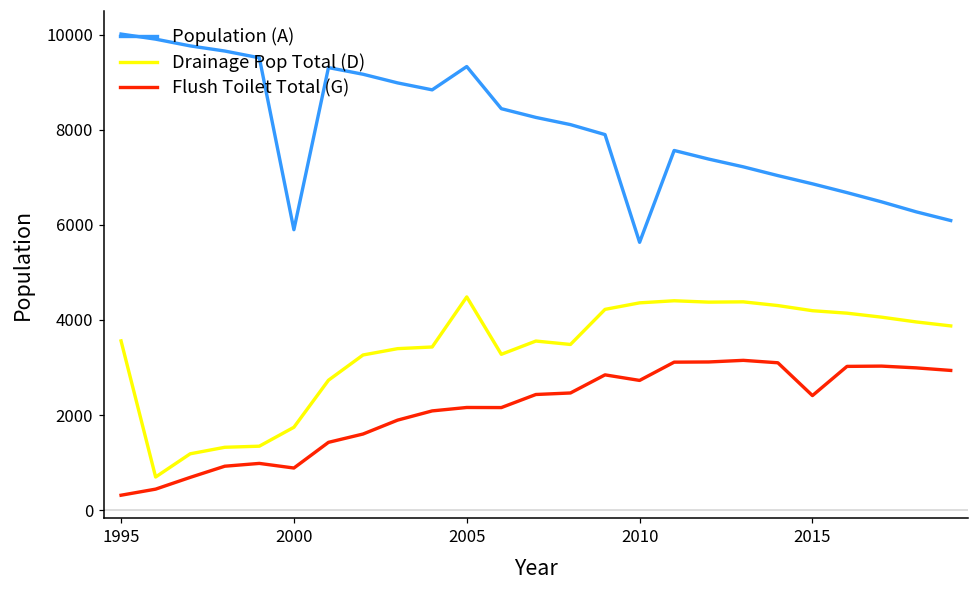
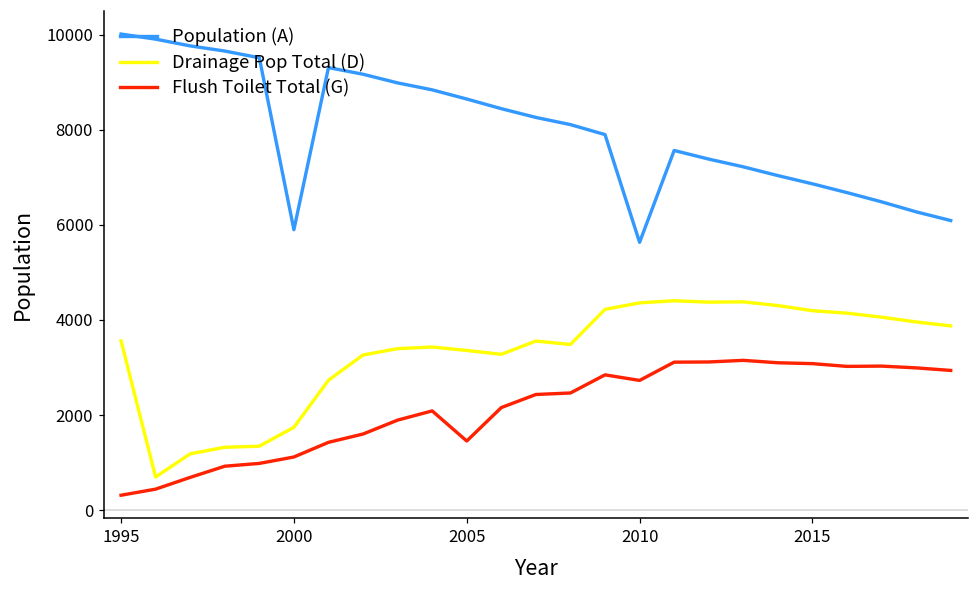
Flush Toilet Total (G), 2000: 900 -> 1100
Population (A), 2005: 9300 -> 8600
Drainage Pop Total (D), 2005: 4500 -> 3400
Flush Toilet Total (G), 2005: 2200 -> 1500
Flush Toilet Total (G), 2015: 2400 -> 3100
